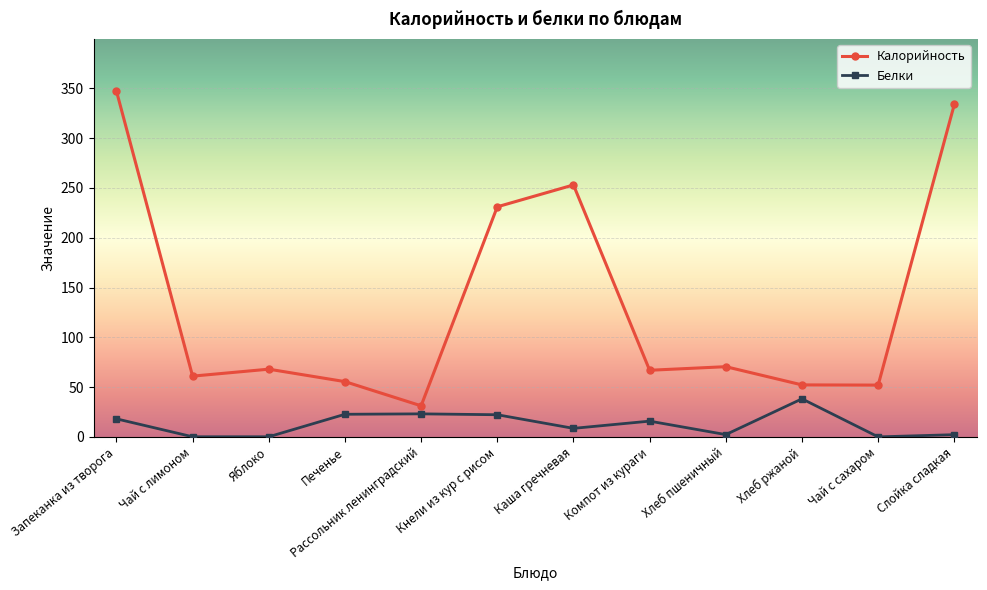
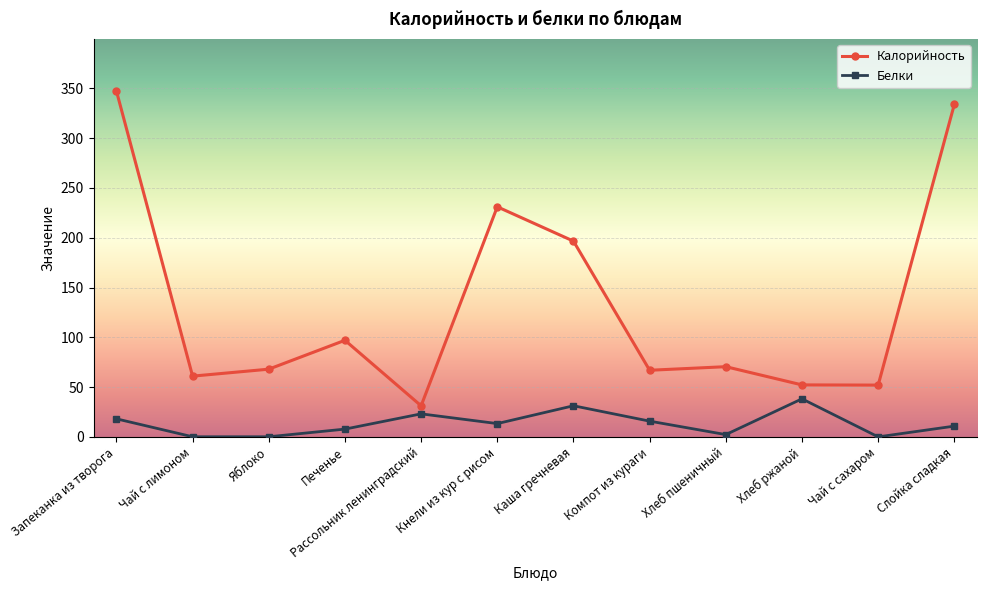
Калорийность, Печенье: 60 -> 100
Белки, Печенье: 20 -> 10
Белки, Кнели из кур с рисом: 20 -> 10
Калорийность, Каша гречневая: 250 -> 200
Белки, Каша гречневая: 10 -> 30
Белки, Слойка сладкая: 0 -> 10
